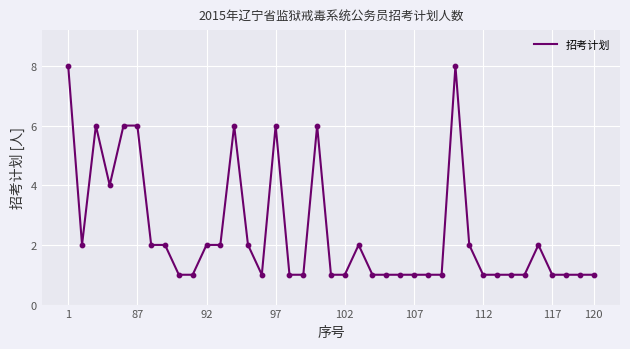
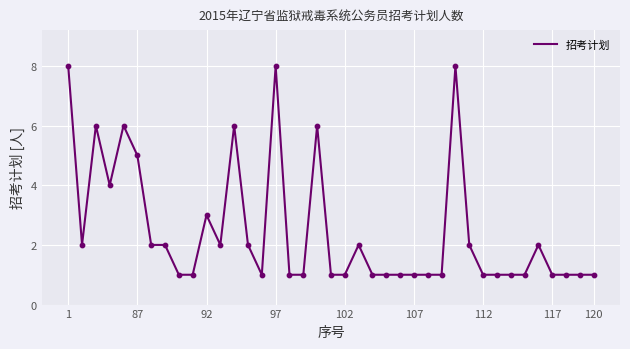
87: 6 -> 5
92: 2 -> 3
97: 6 -> 8
